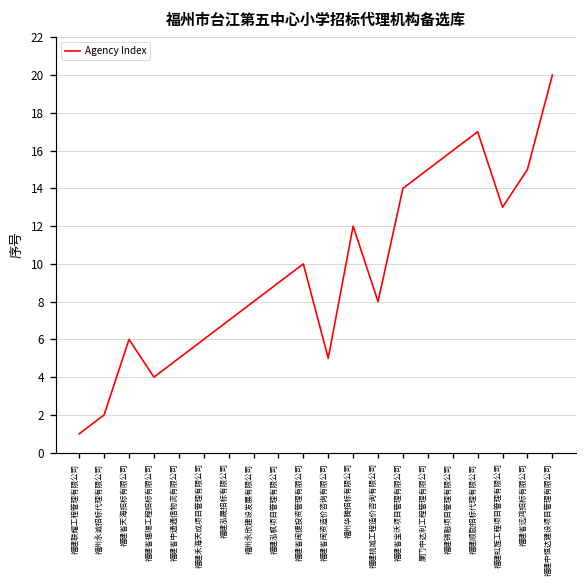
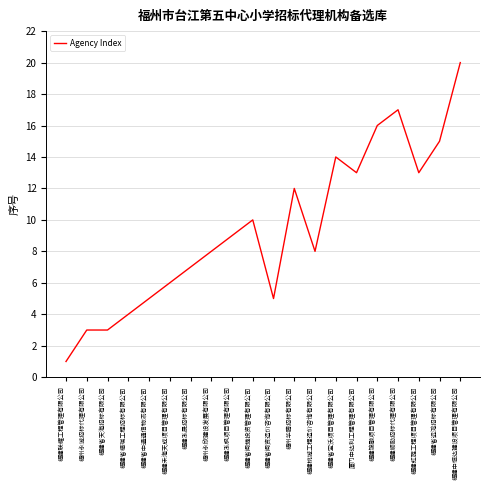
福州永诚招标代理有限公司: 2 -> 3
福建省天海招标有限公司: 6 -> 3
厦门中达利工程管理有限公司: 15 -> 13
